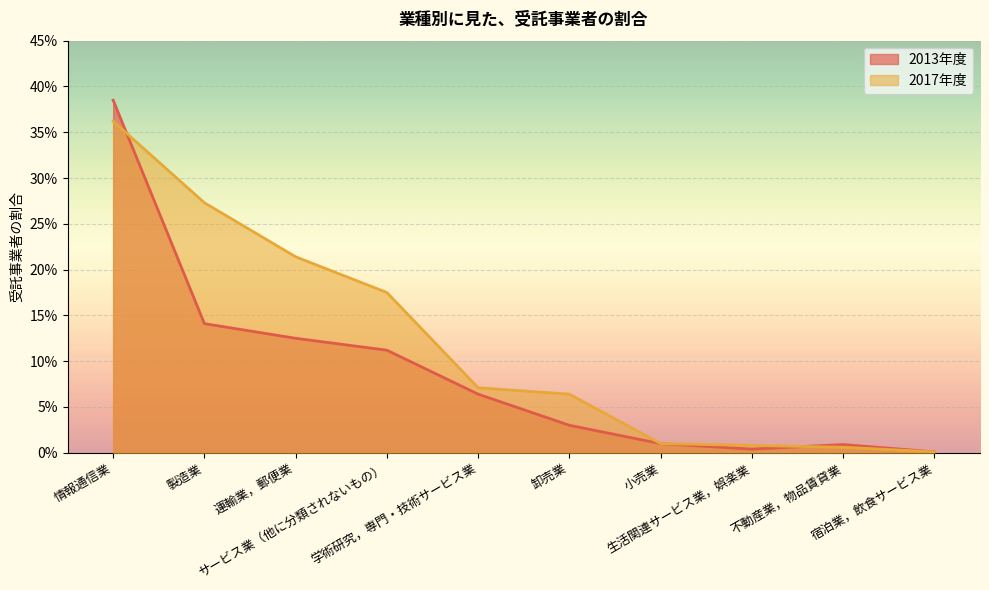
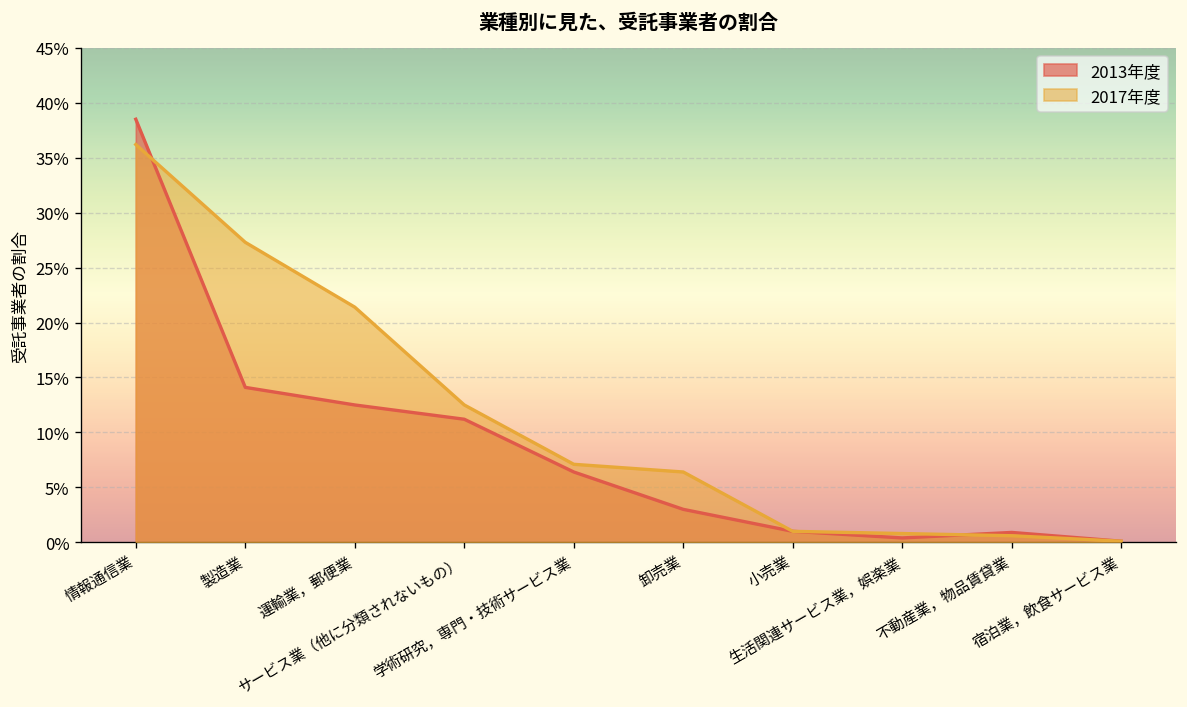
2017年度, サービス業（他に分類されないもの）: 18% -> 13%
